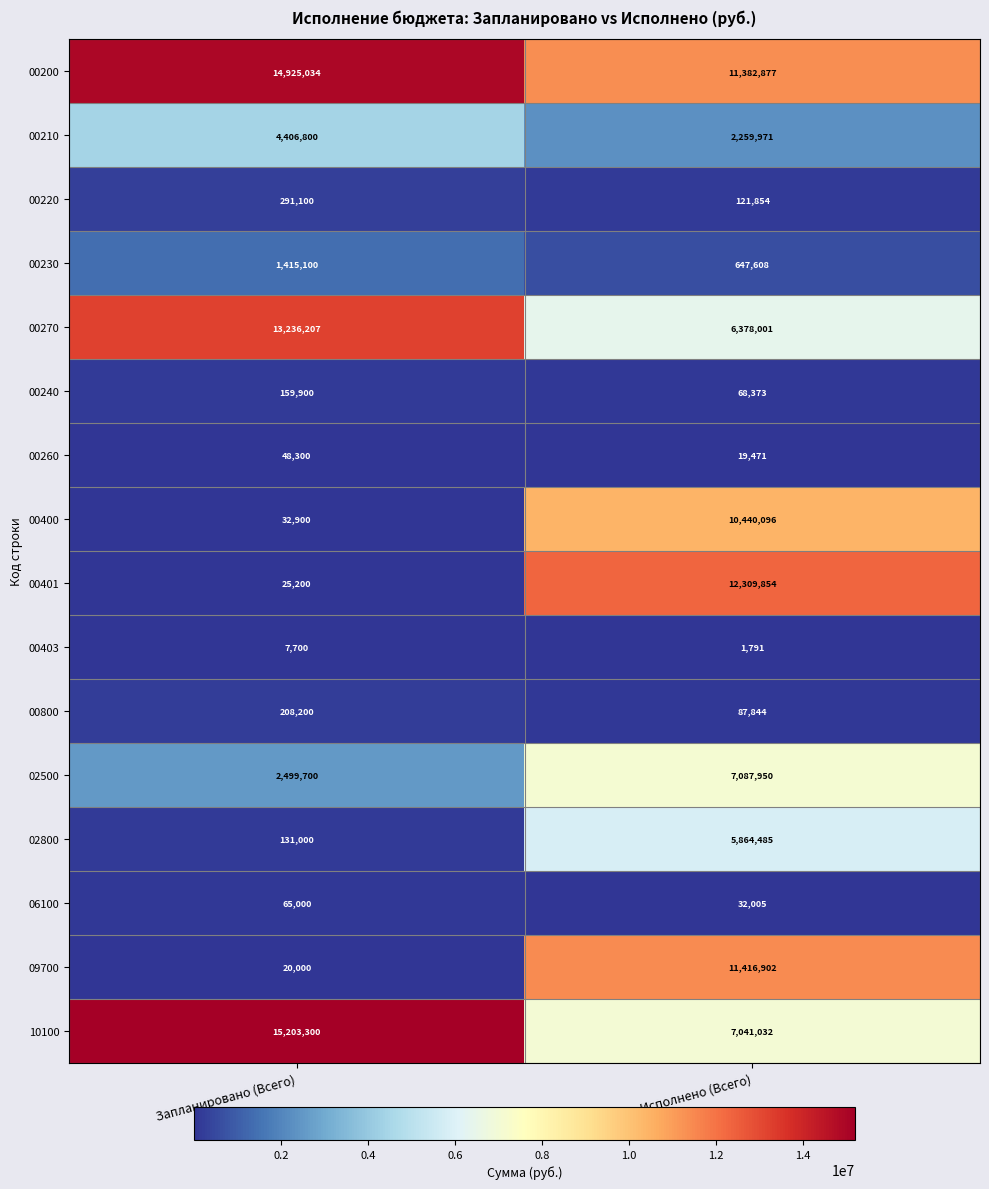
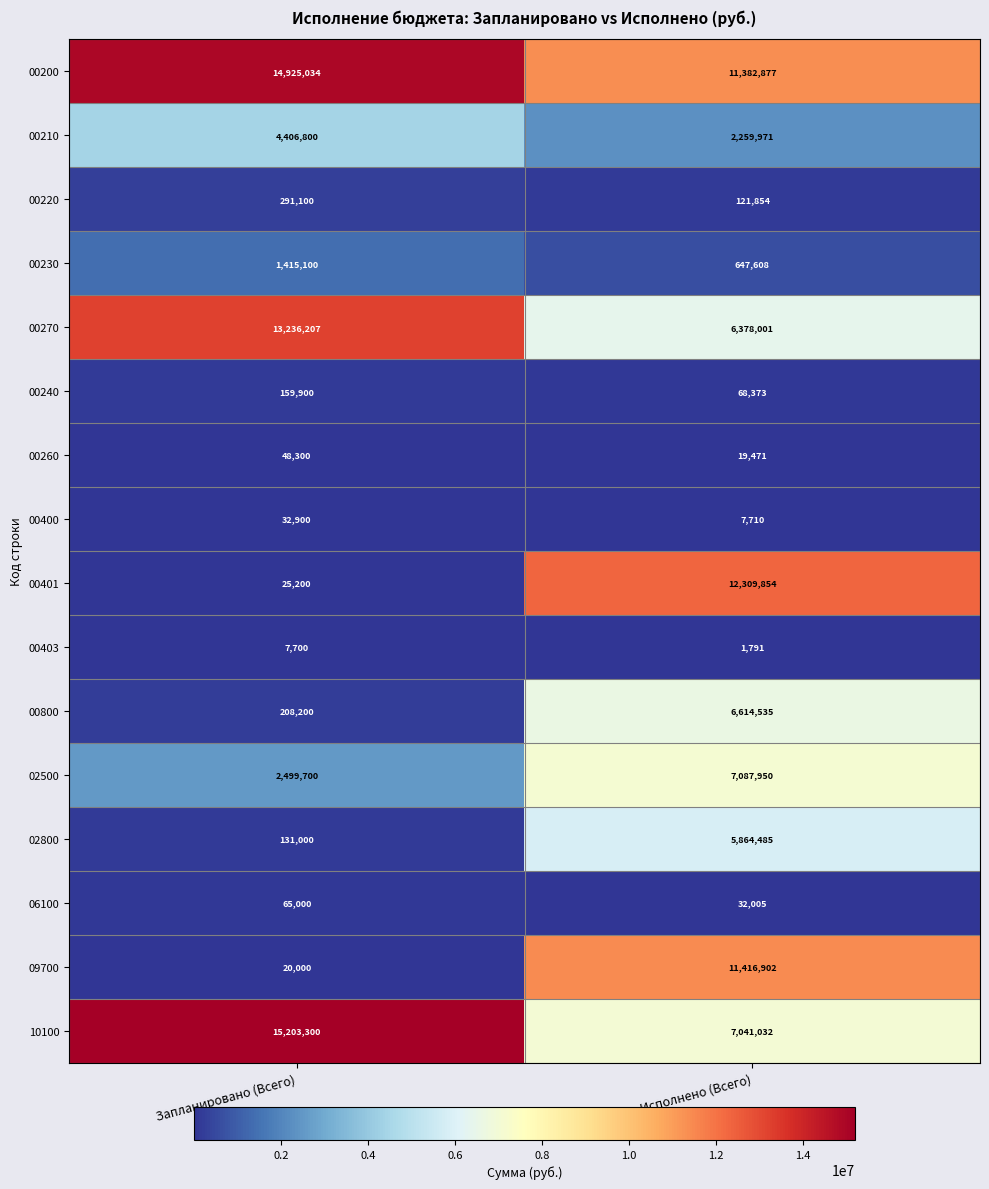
00400, Исполнено (Всего): 10,440,096 -> 7,710
00800, Исполнено (Всего): 87,844 -> 6,614,535
